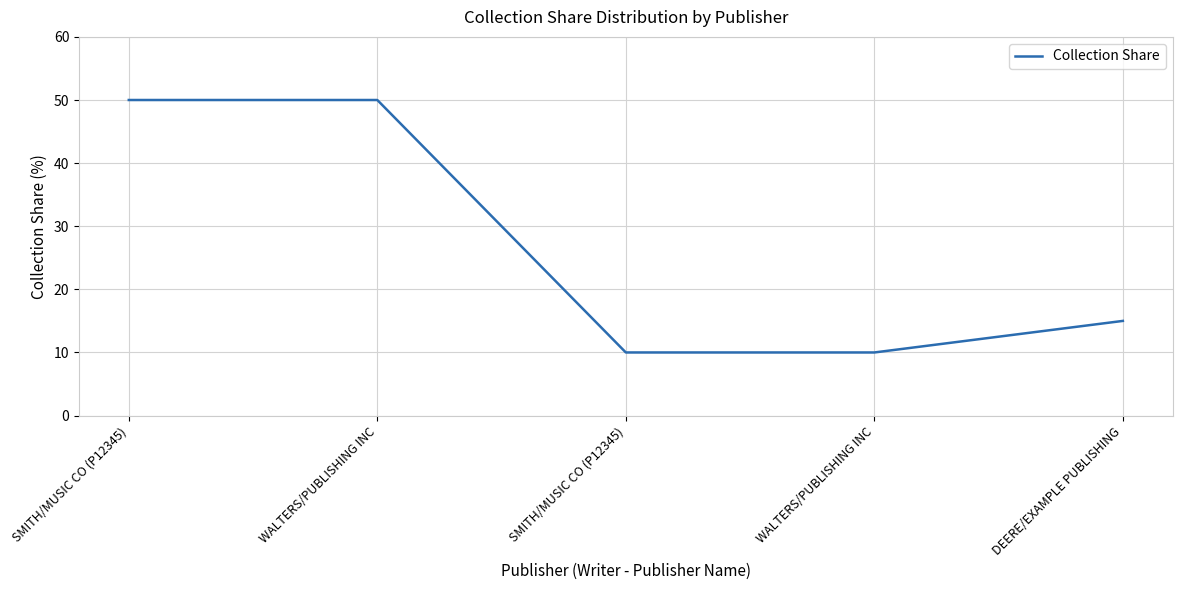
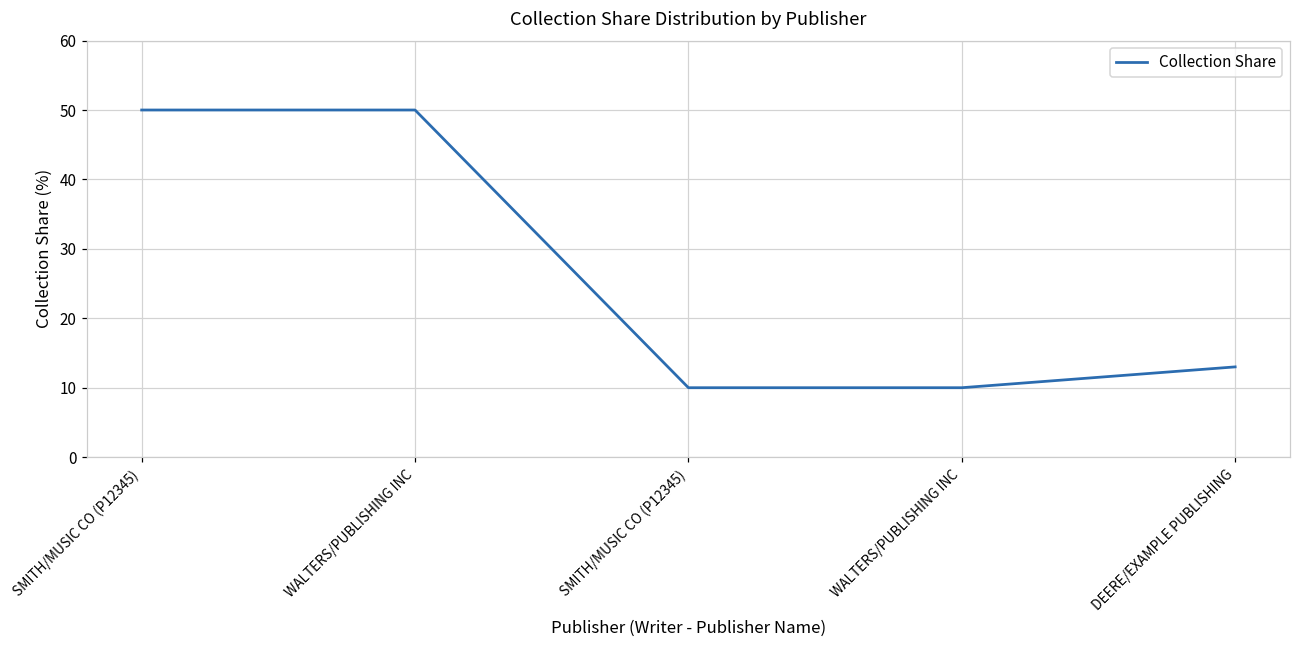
DEERE/EXAMPLE PUBLISHING: 15 -> 13
